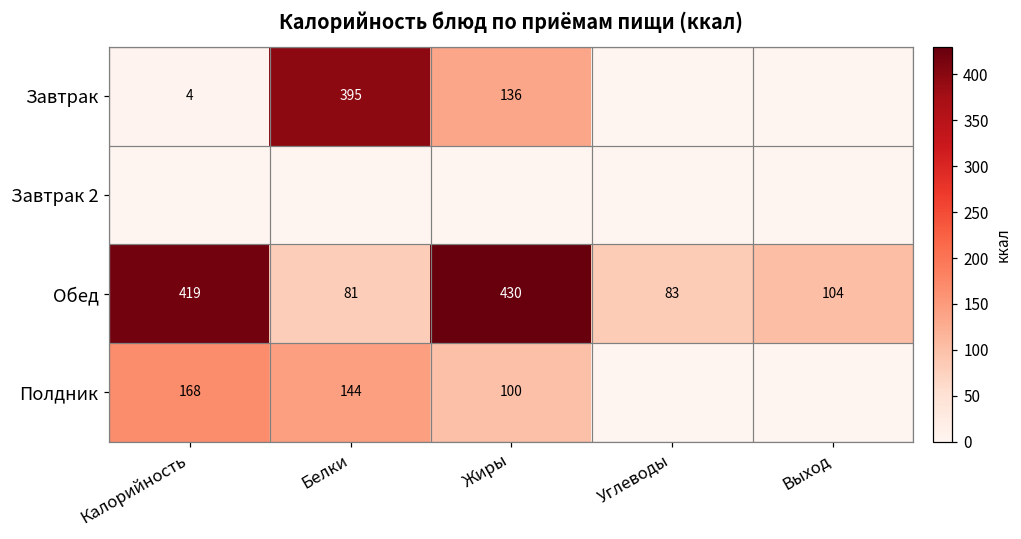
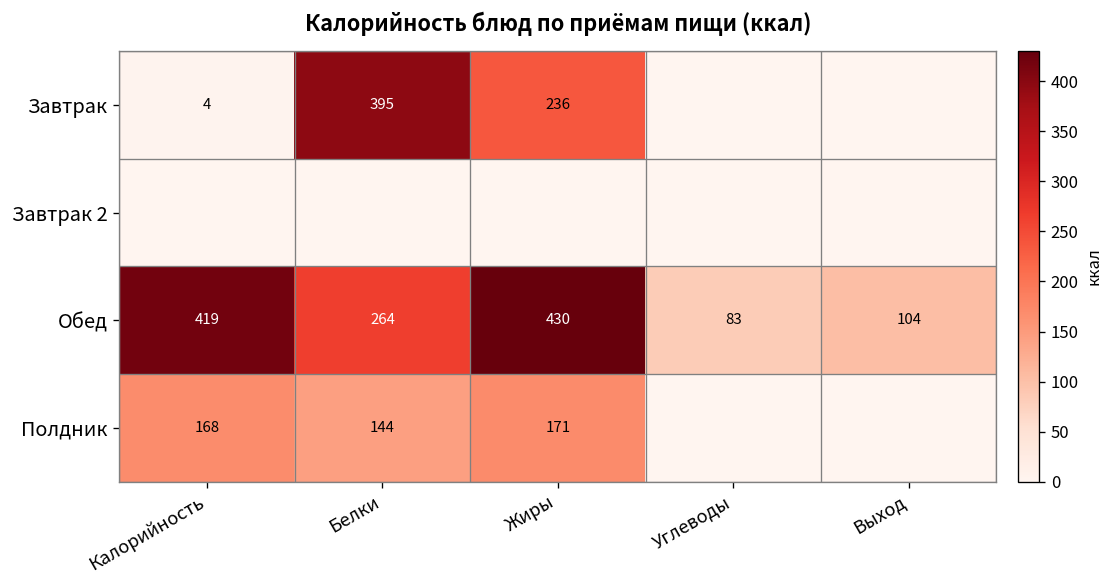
Завтрак, Жиры: 136 -> 236
Обед, Белки: 81 -> 264
Полдник, Жиры: 100 -> 171
